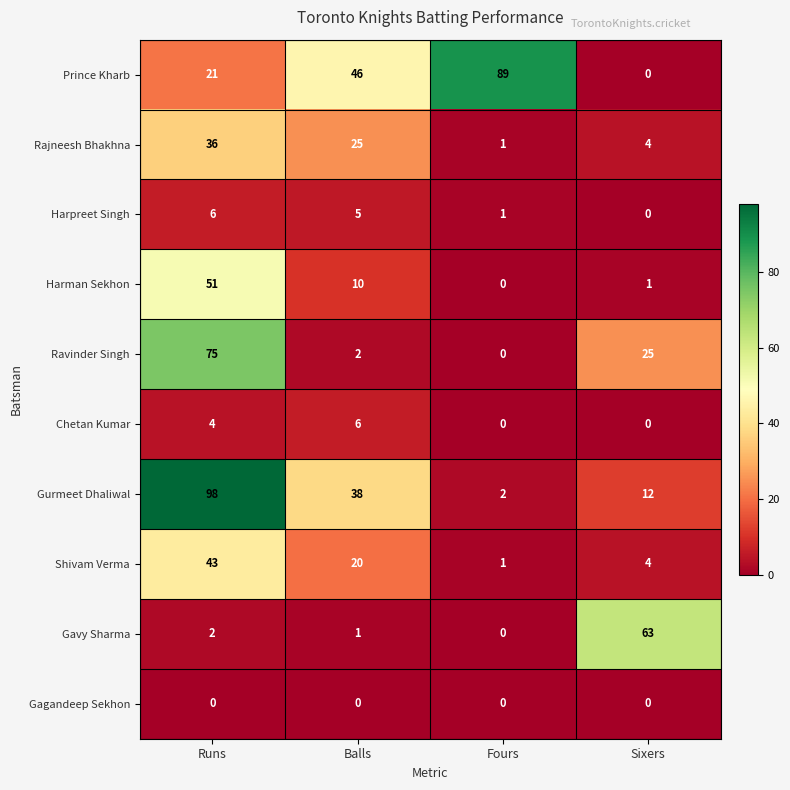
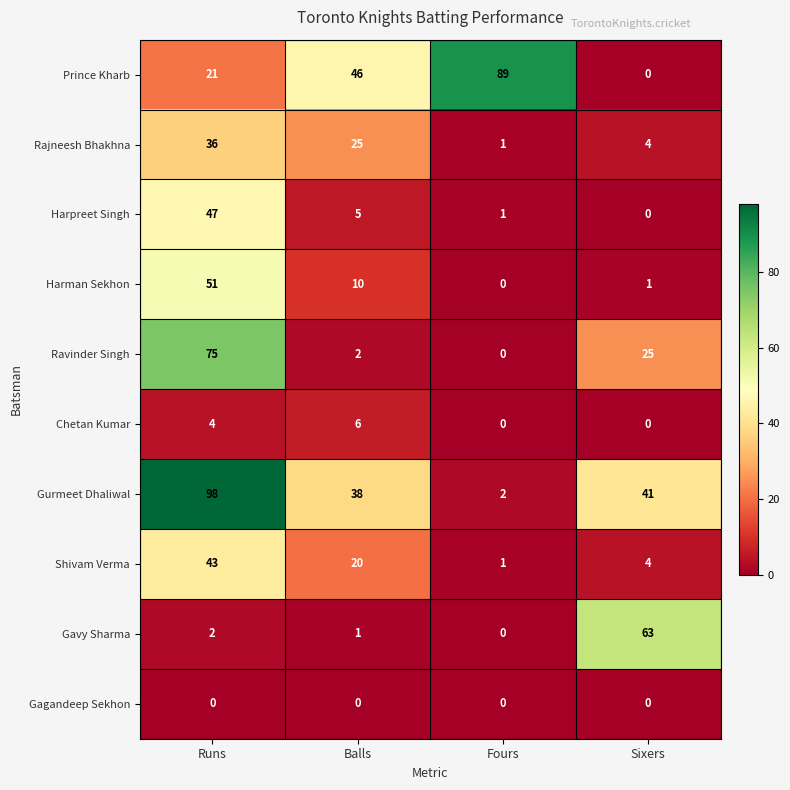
Harpreet Singh, Runs: 6 -> 47
Gurmeet Dhaliwal, Sixers: 12 -> 41
